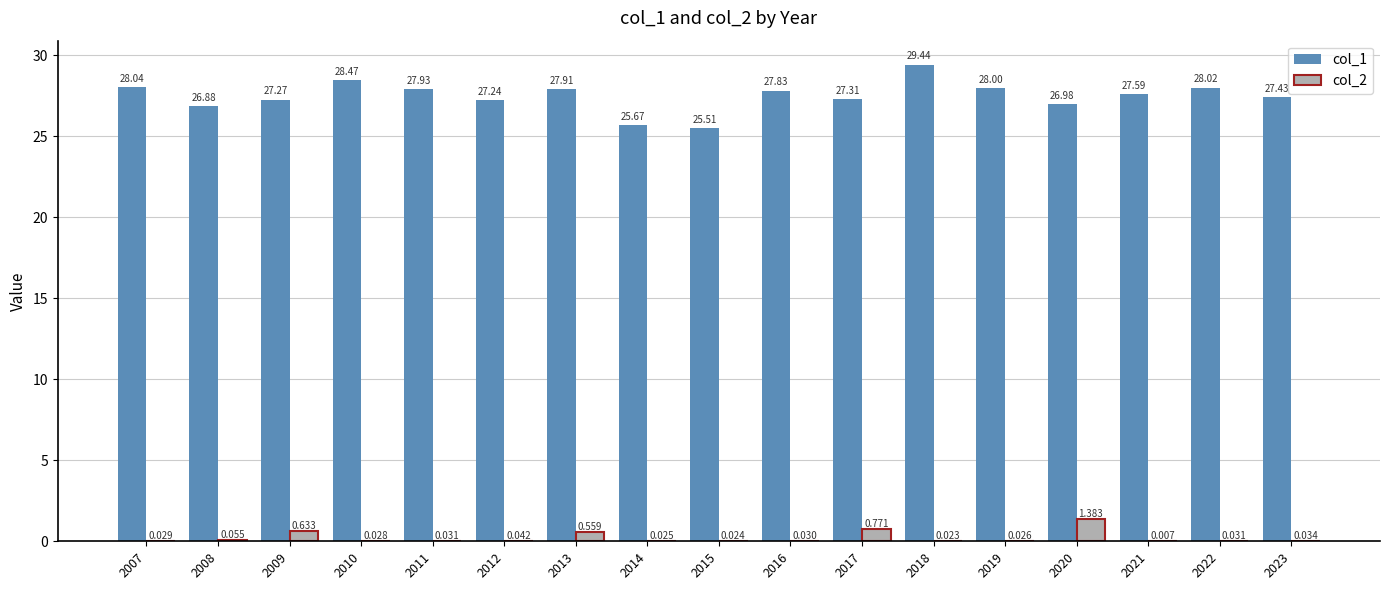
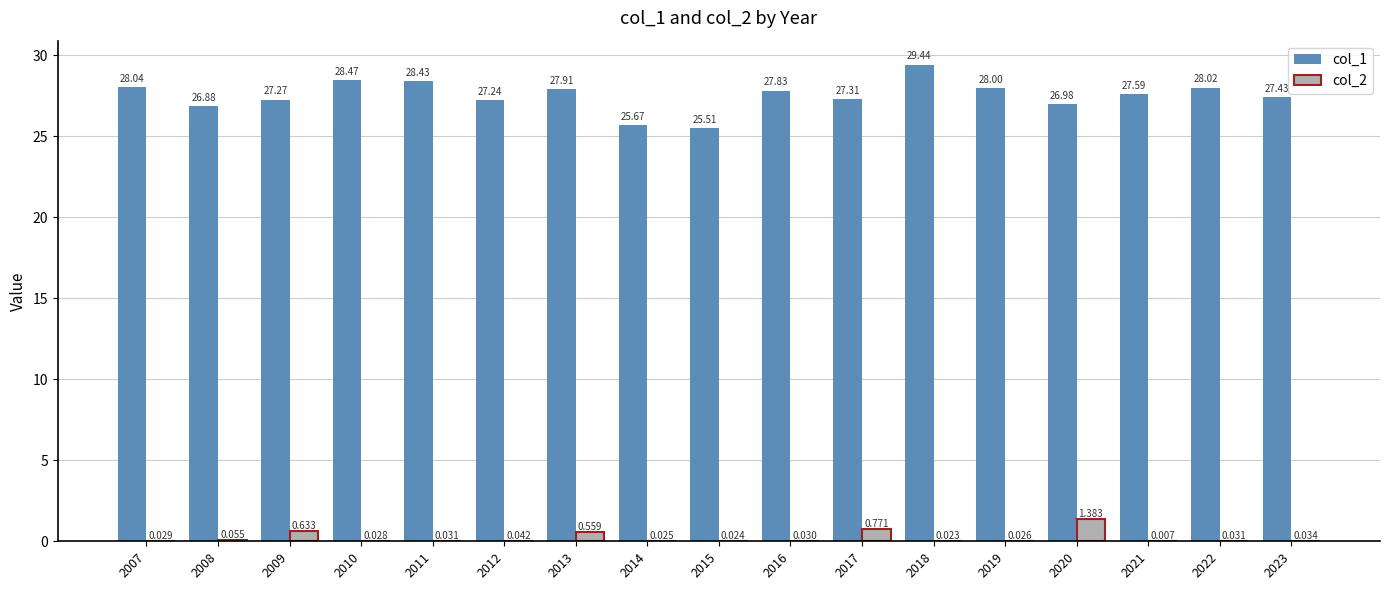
col_1, 2011: 27.93 -> 28.43
